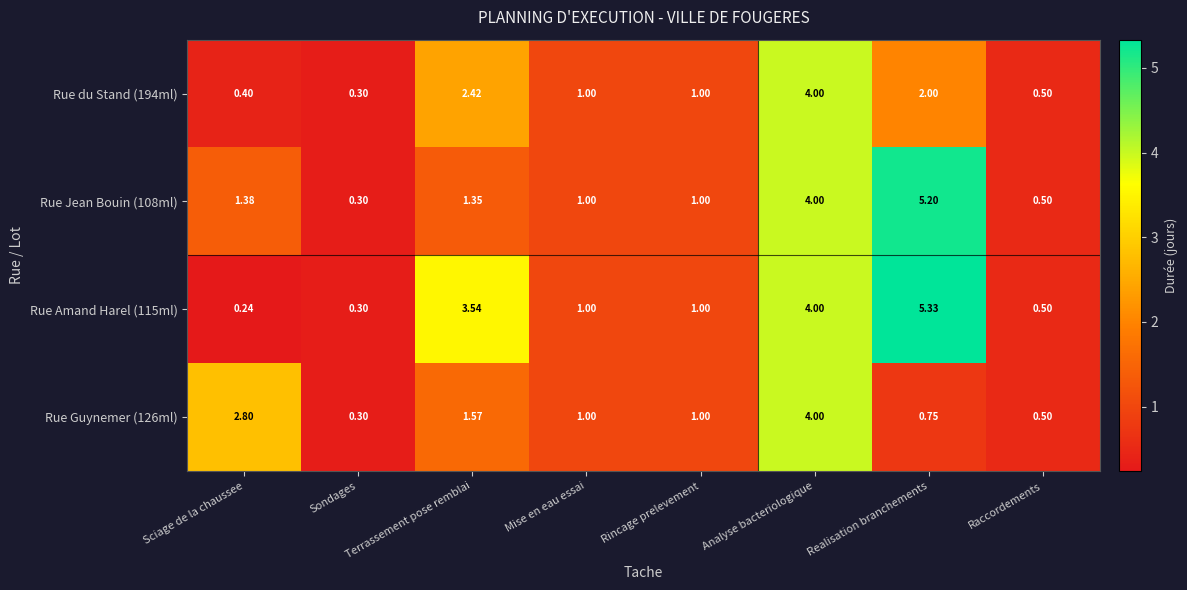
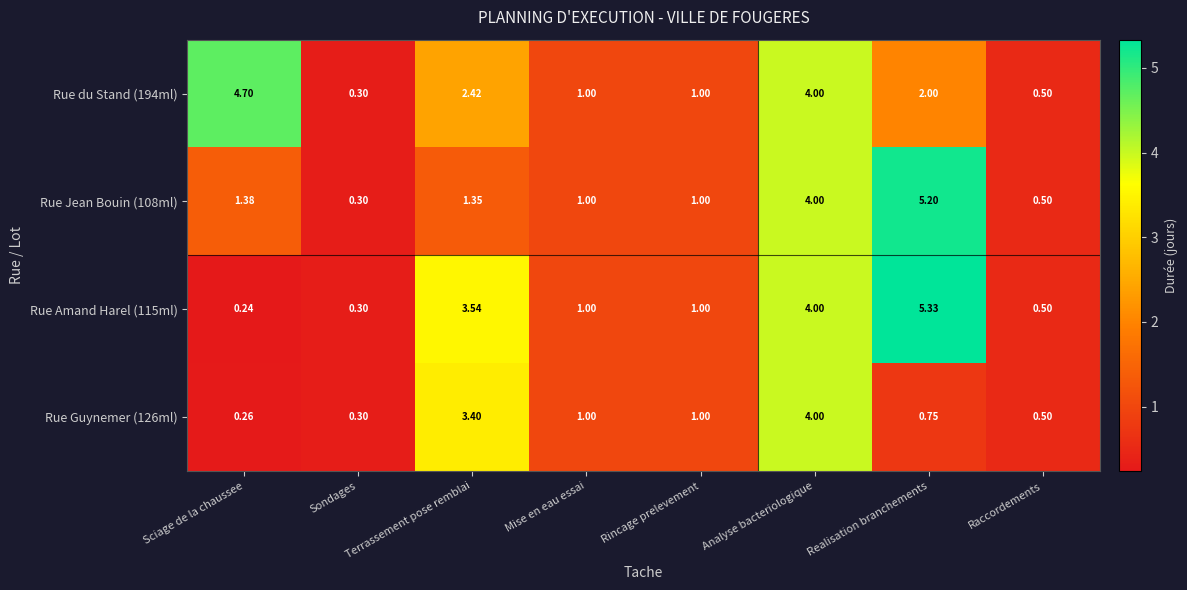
Rue du Stand (194ml), Sciage de la chaussee: 0.40 -> 4.70
Rue Guynemer (126ml), Sciage de la chaussee: 2.80 -> 0.26
Rue Guynemer (126ml), Terrassement pose remblai: 1.57 -> 3.40
